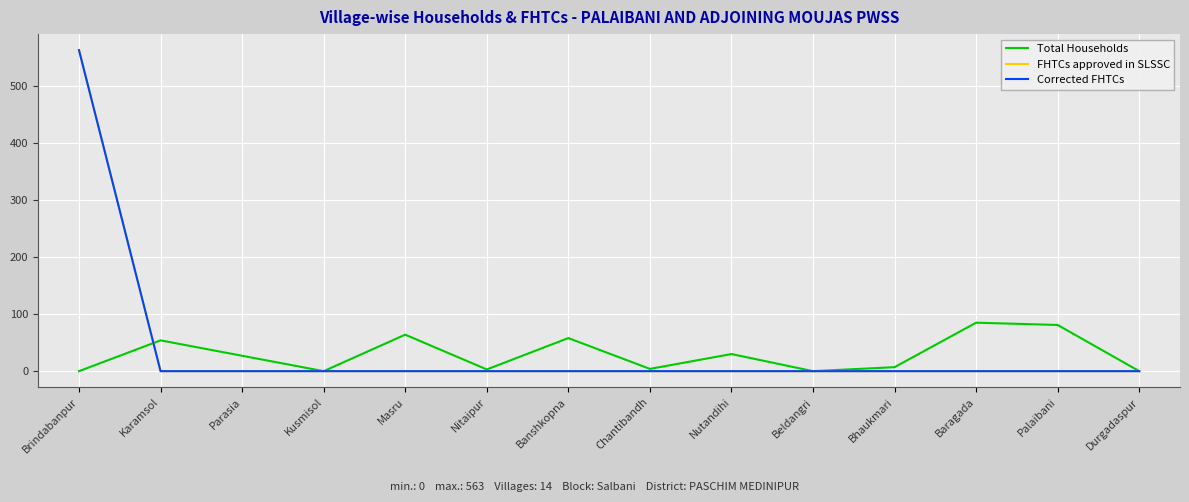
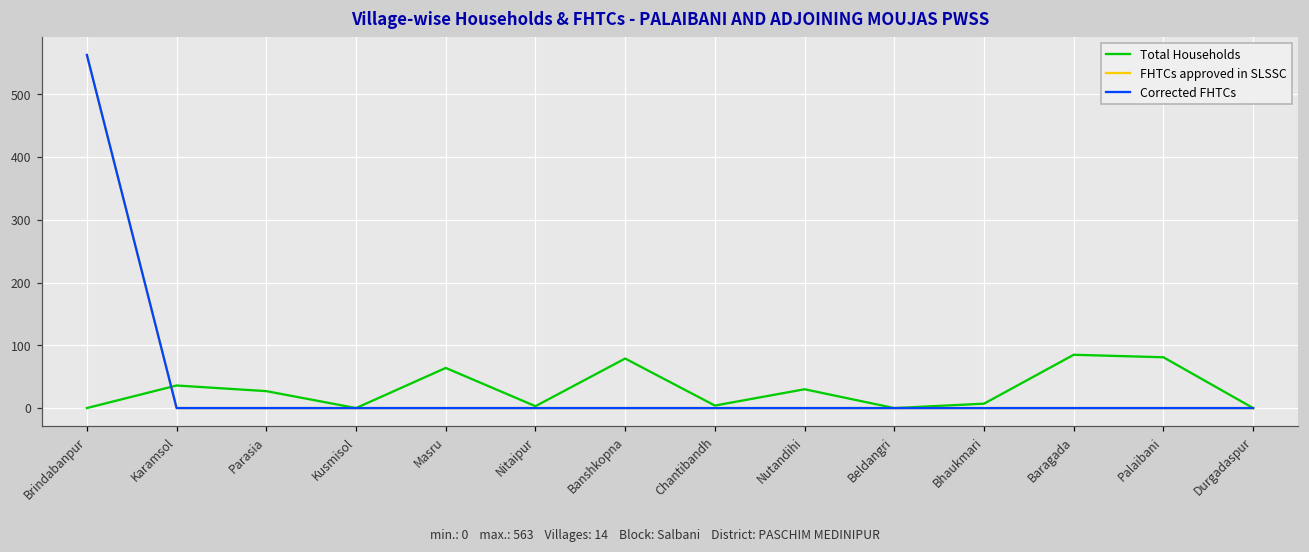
Total Households, Karamsol: 50 -> 40
Total Households, Banshkopna: 60 -> 80
